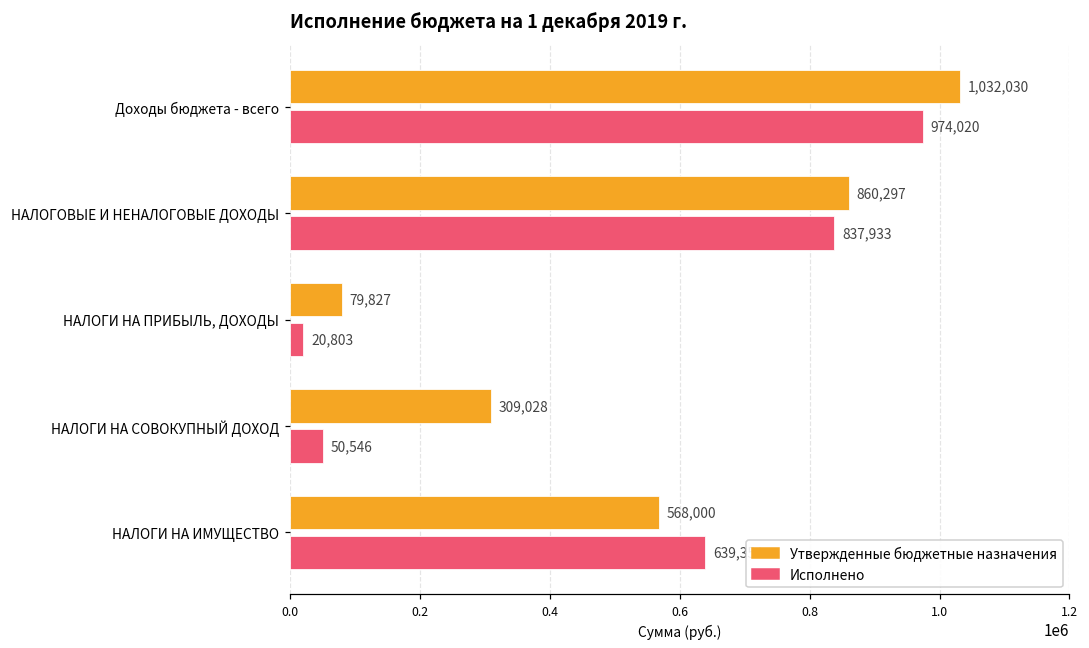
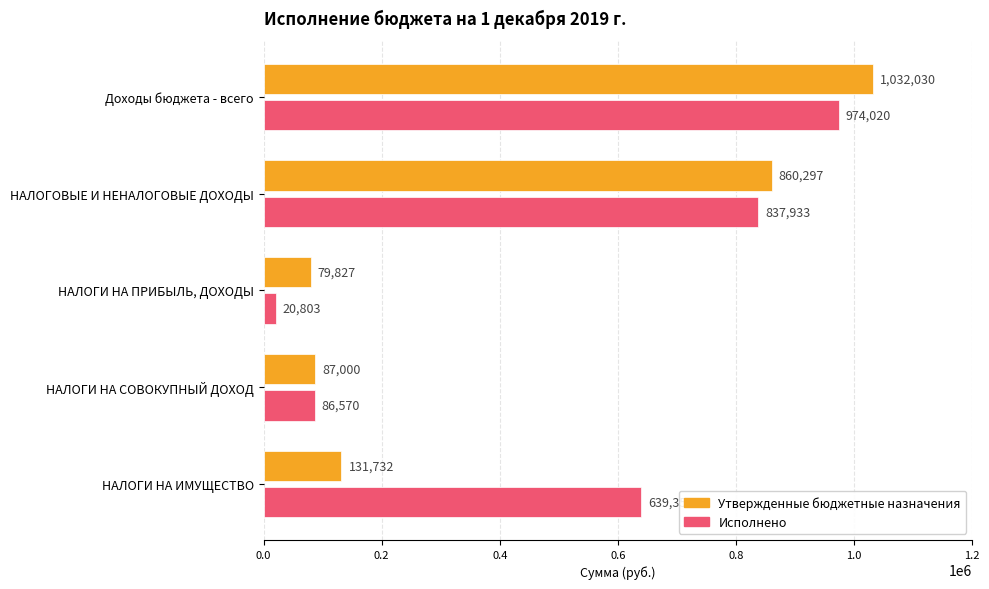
Утвержденные бюджетные назначения, НАЛОГИ НА СОВОКУПНЫЙ ДОХОД: 309,028 -> 87,000
Исполнено, НАЛОГИ НА СОВОКУПНЫЙ ДОХОД: 50,546 -> 86,570
Утвержденные бюджетные назначения, НАЛОГИ НА ИМУЩЕСТВО: 568,000 -> 131,732
